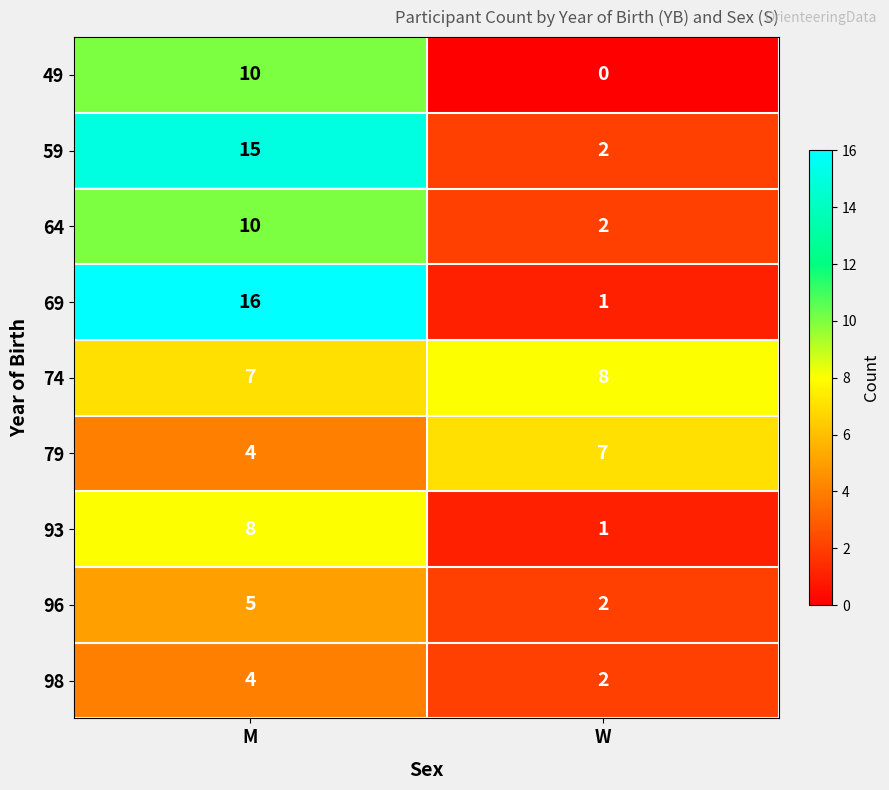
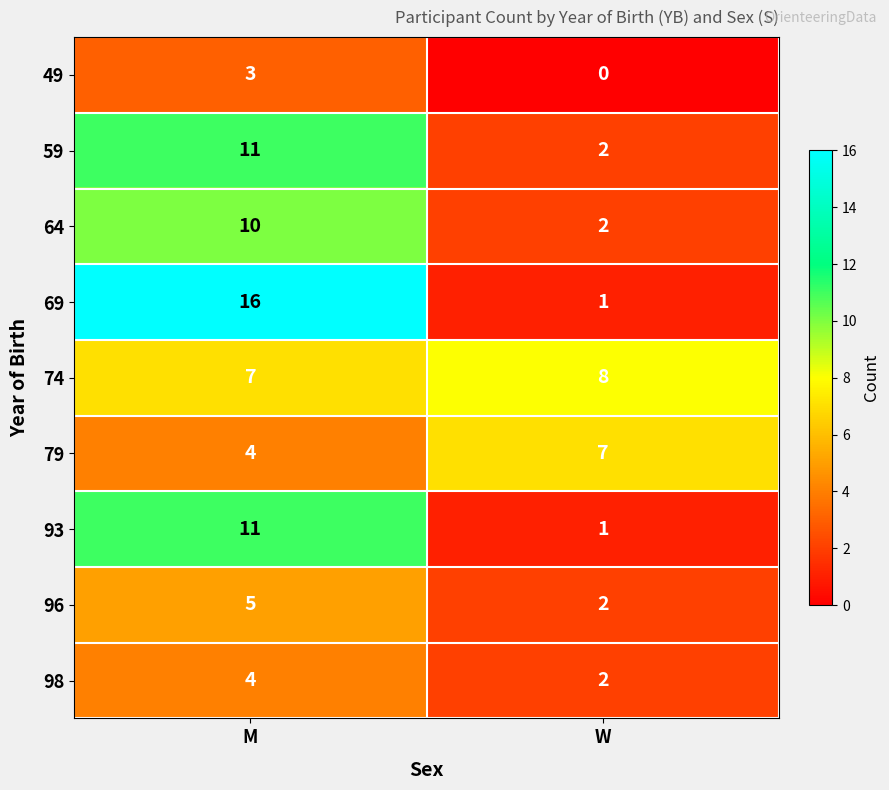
49, M: 10 -> 3
59, M: 15 -> 11
93, M: 8 -> 11
